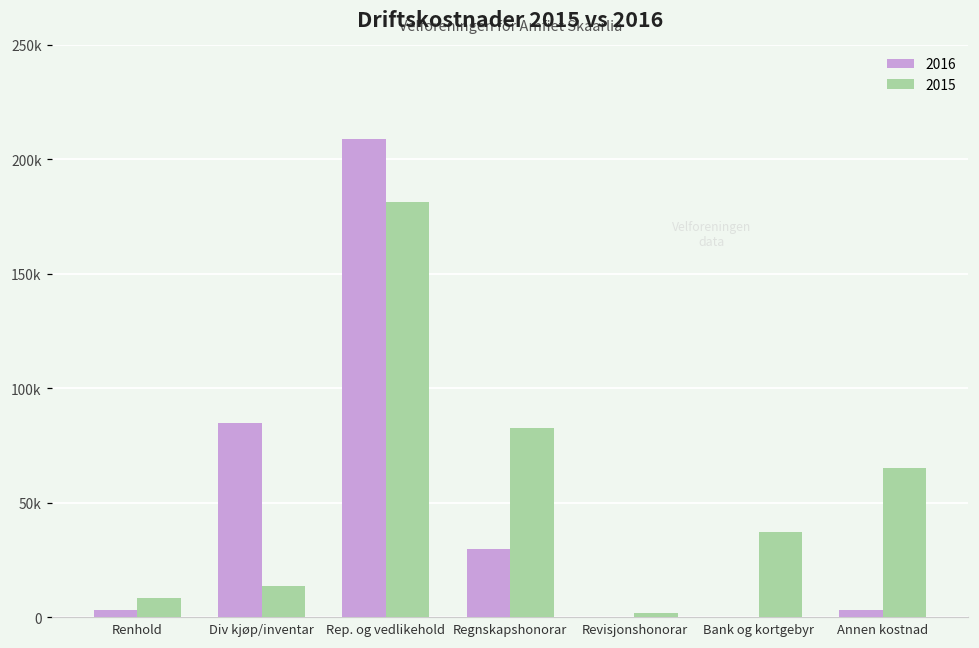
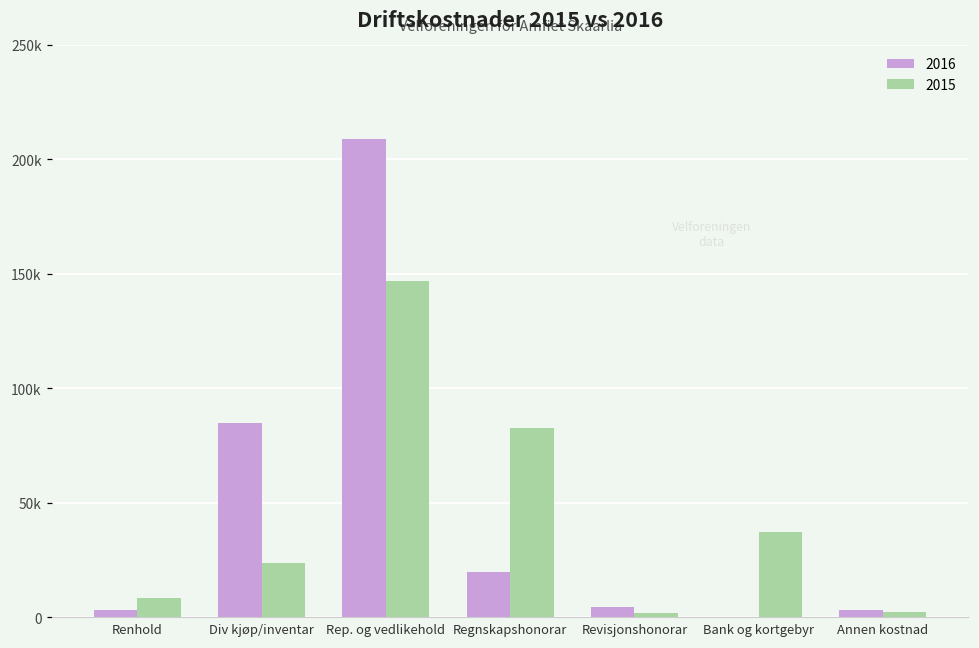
2015, Div kjøp/inventar: 14000 -> 24000
2015, Rep. og vedlikehold: 181000 -> 147000
2016, Regnskapshonorar: 30000 -> 20000
2016, Revisjonshonorar: 0 -> 4000
2015, Annen kostnad: 65000 -> 2000
